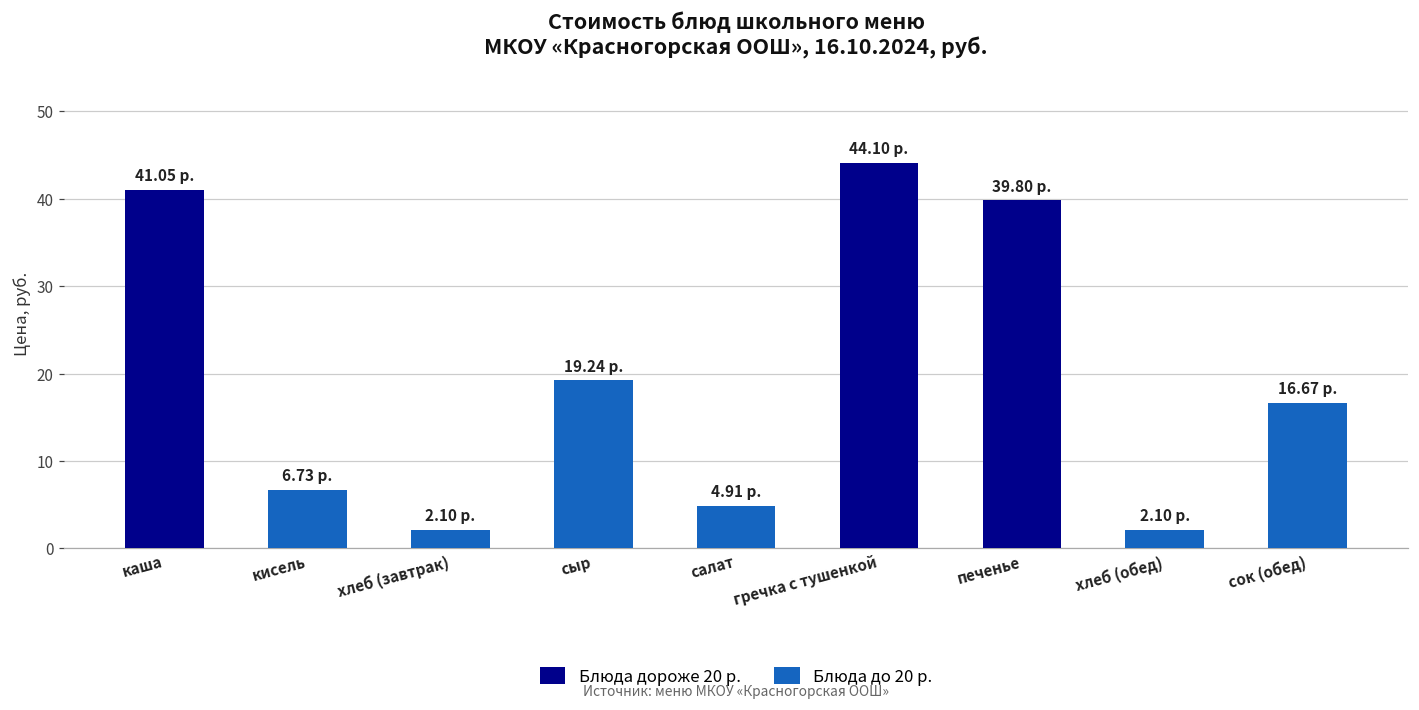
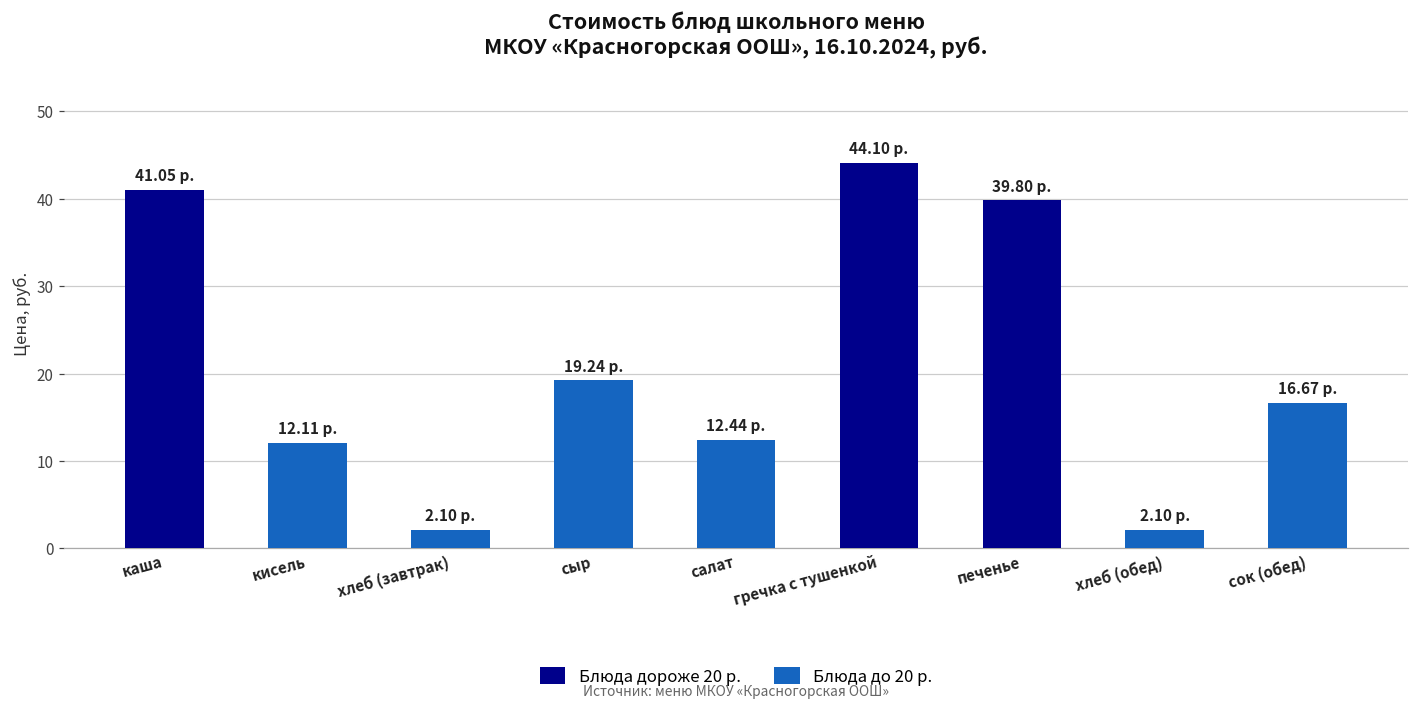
кисель: 6.73 -> 12.11
салат: 4.91 -> 12.44
